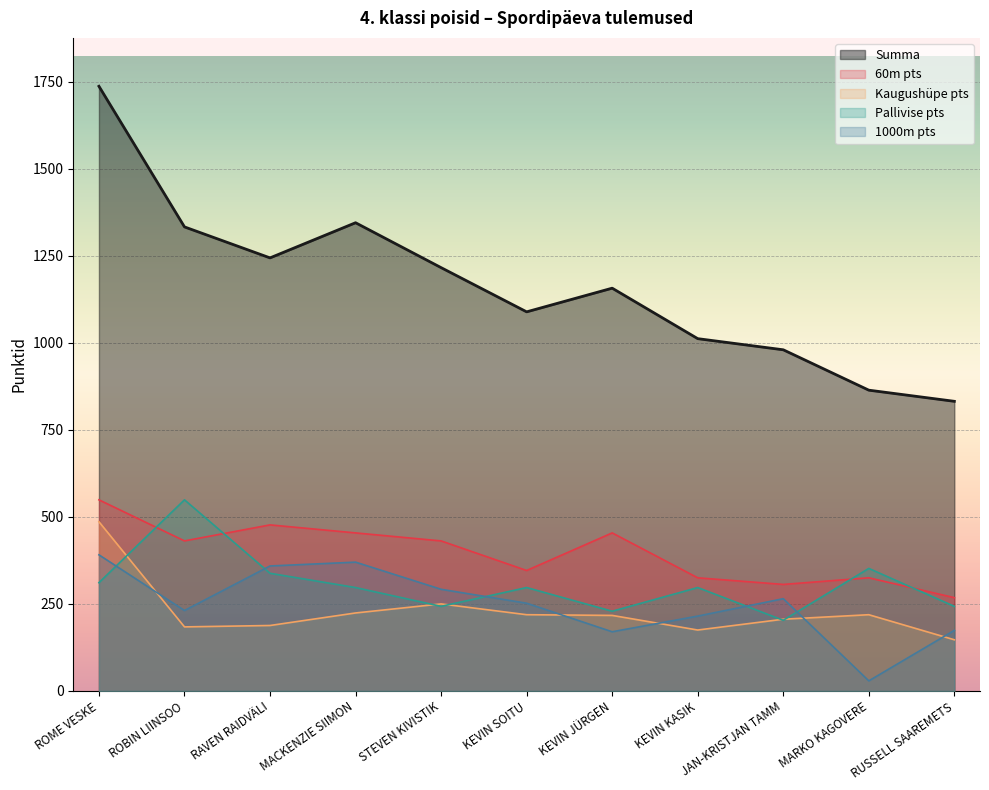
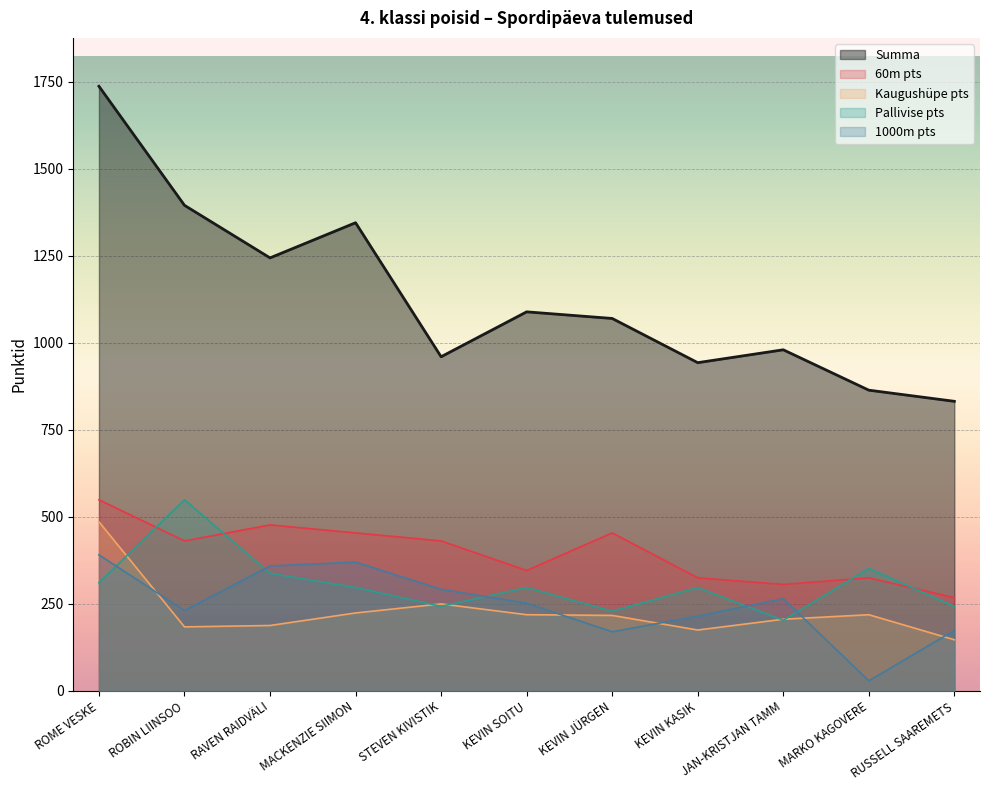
Summa, ROBIN LIINSOO: 1330 -> 1400
Summa, STEVEN KIVISTIK: 1220 -> 960
Summa, KEVIN JÜRGEN: 1160 -> 1070
Summa, KEVIN KASIK: 1010 -> 940
